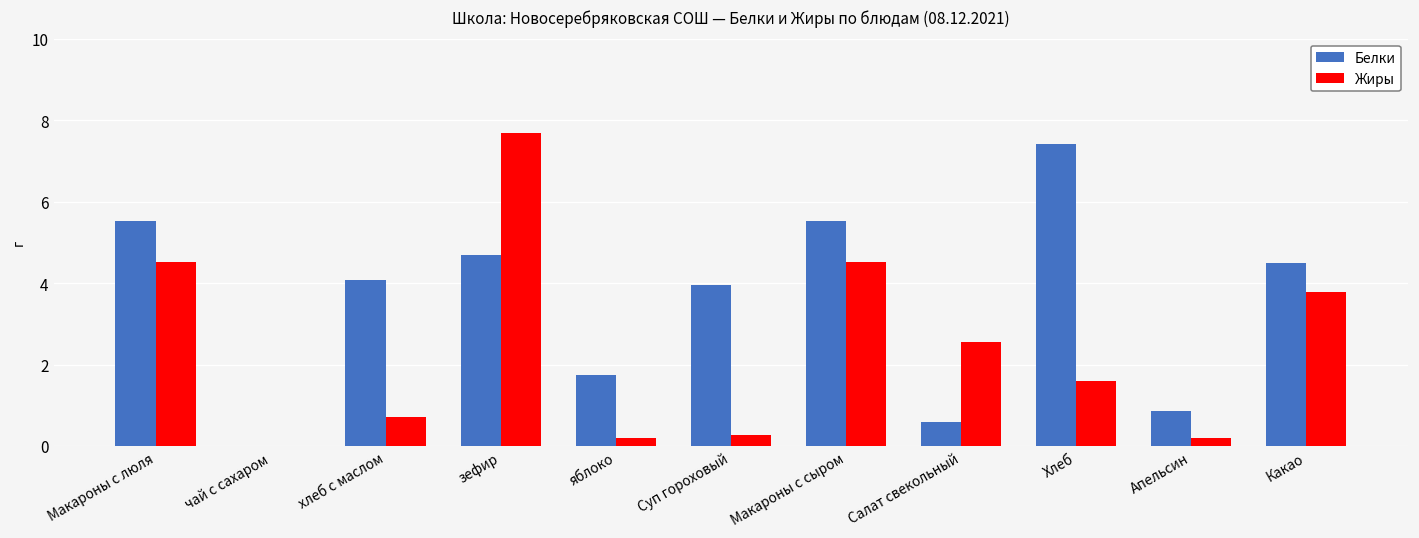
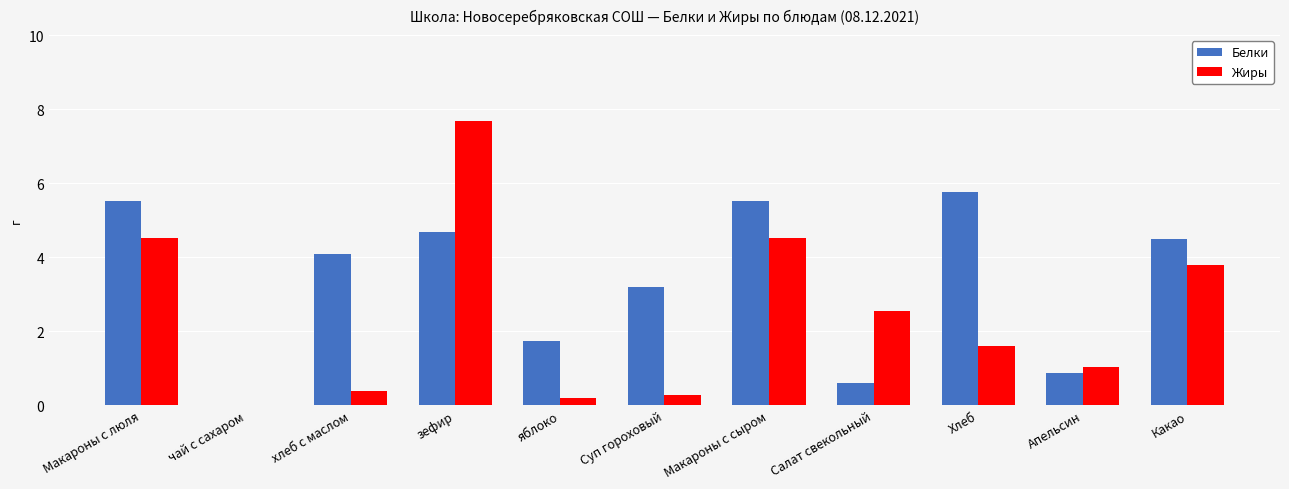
Жиры, хлеб с маслом: 0.7 -> 0.4
Белки, Суп гороховый: 4.0 -> 3.2
Белки, Хлеб: 7.4 -> 5.8
Жиры, Апельсин: 0.2 -> 1.0
